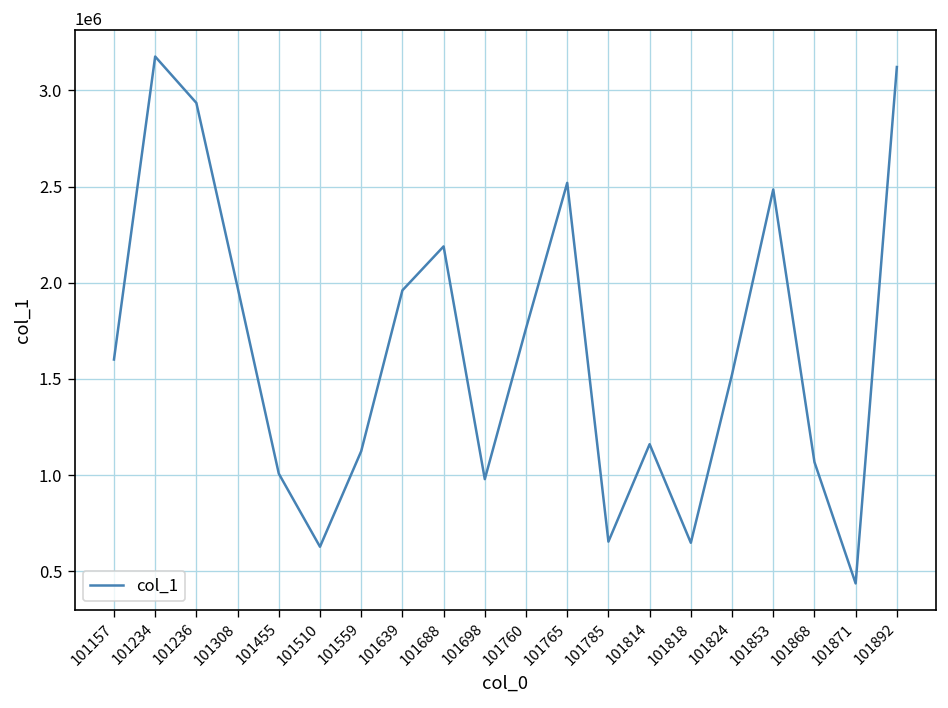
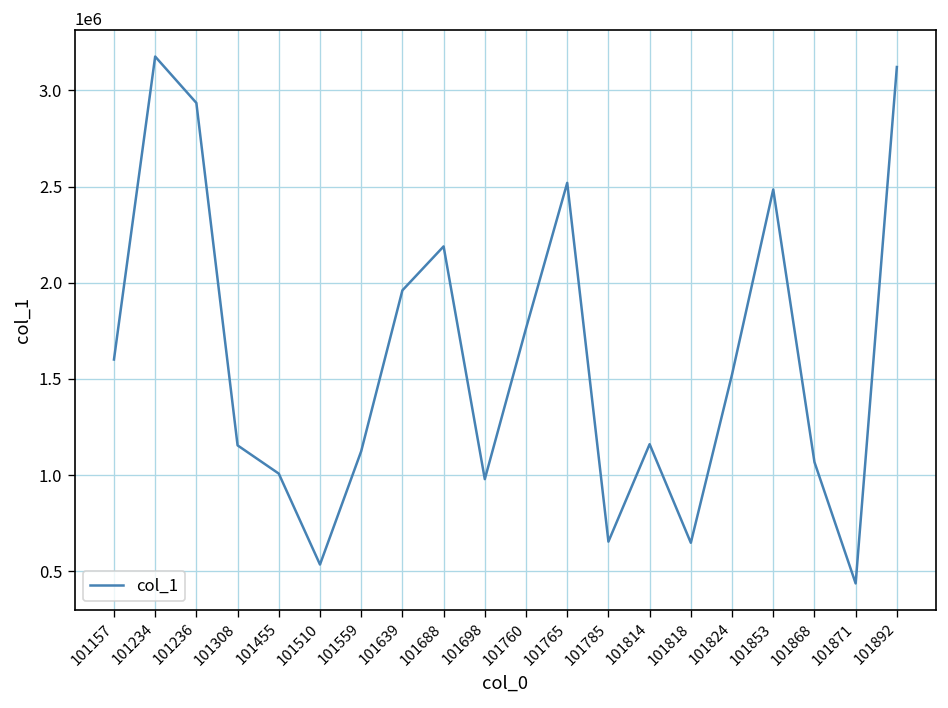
101308: 1980000 -> 1150000
101510: 630000 -> 540000
